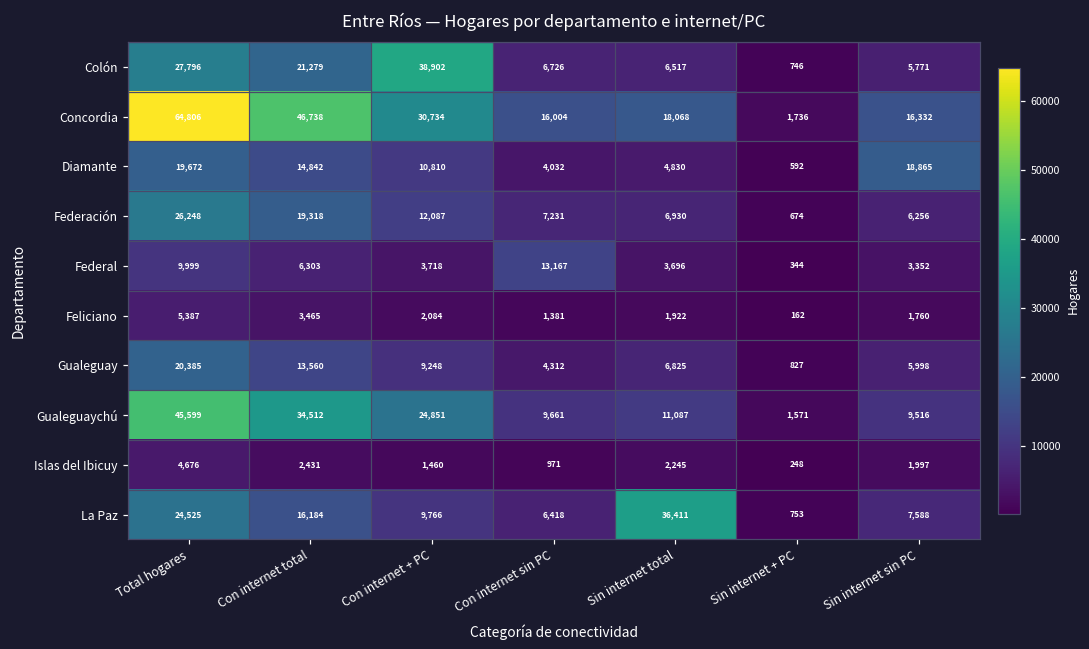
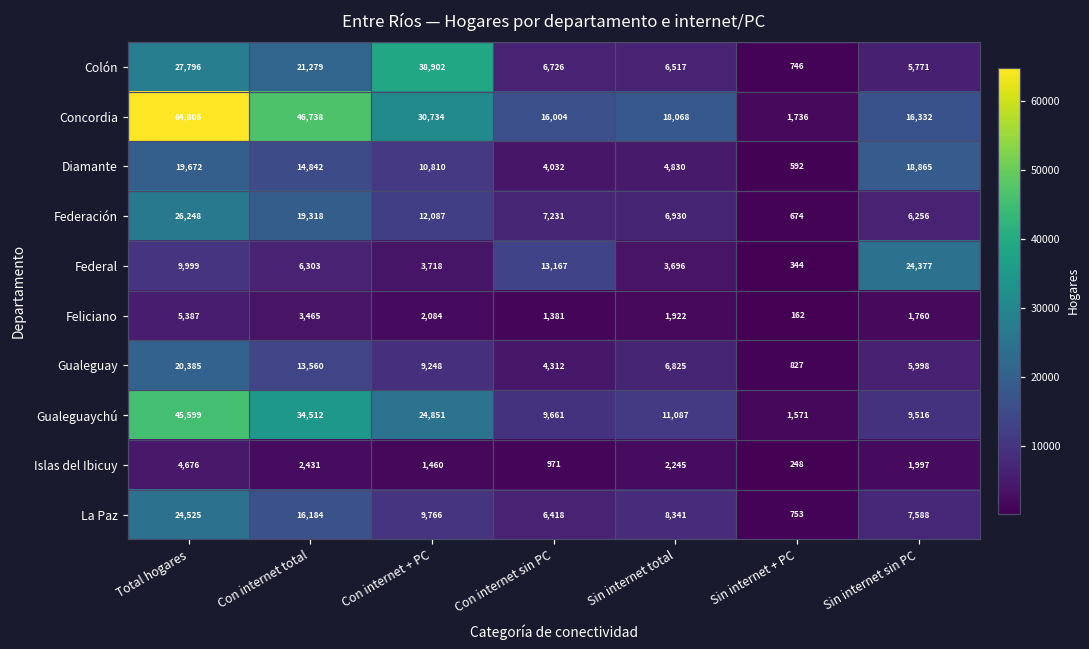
Federal, Sin internet sin PC: 3,352 -> 24,377
La Paz, Sin internet total: 36,411 -> 8,341
